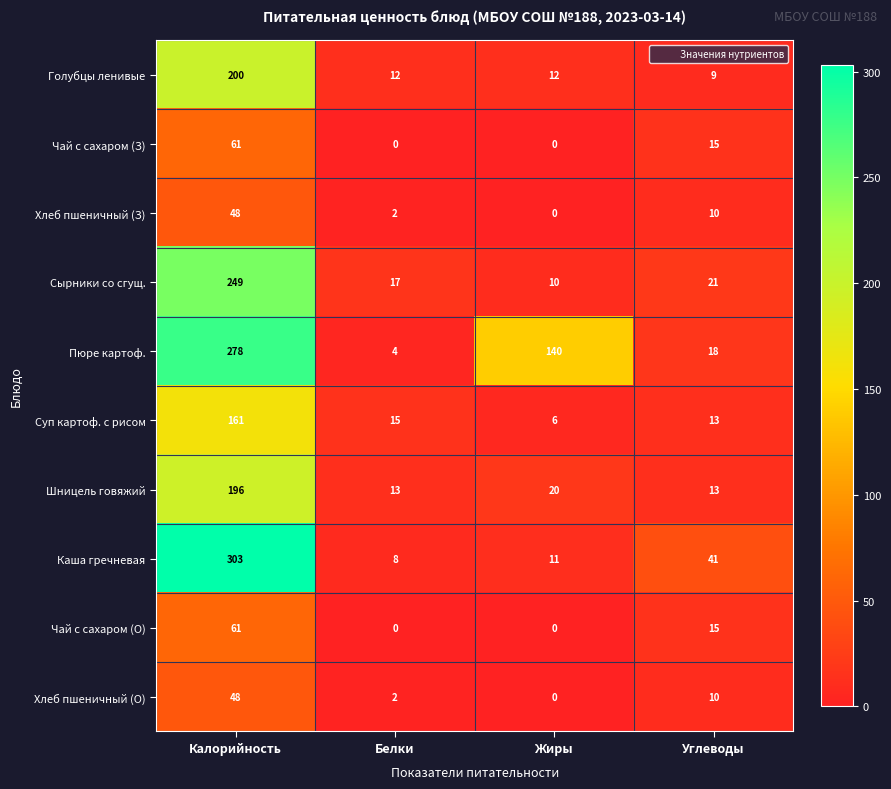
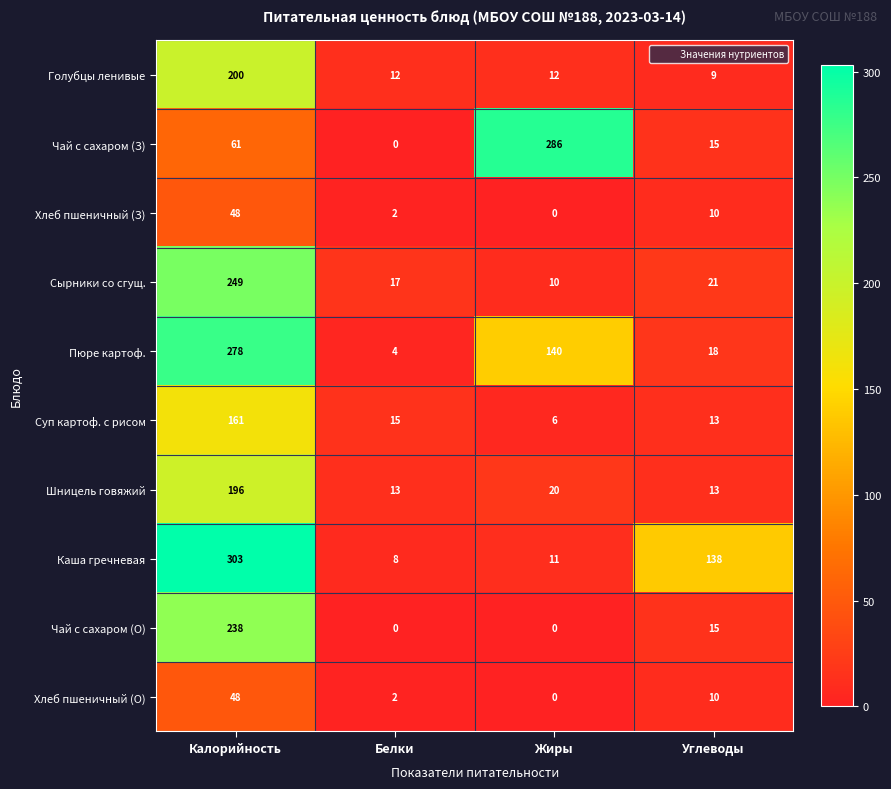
Чай с сахаром (З), Жиры: 0 -> 286
Каша гречневая, Углеводы: 41 -> 138
Чай с сахаром (О), Калорийность: 61 -> 238
